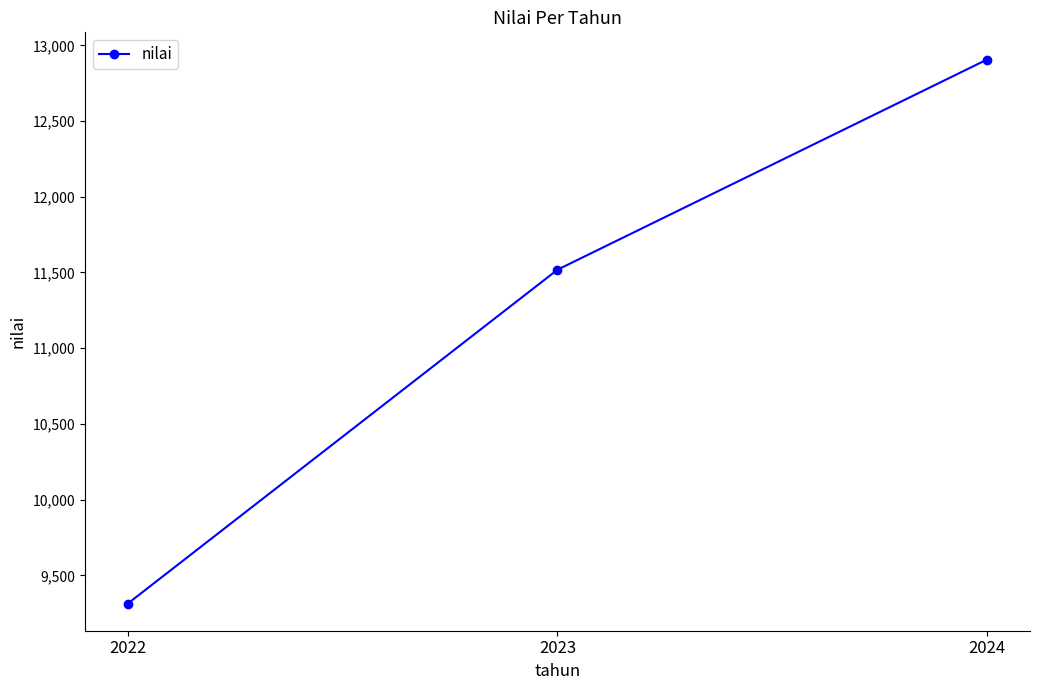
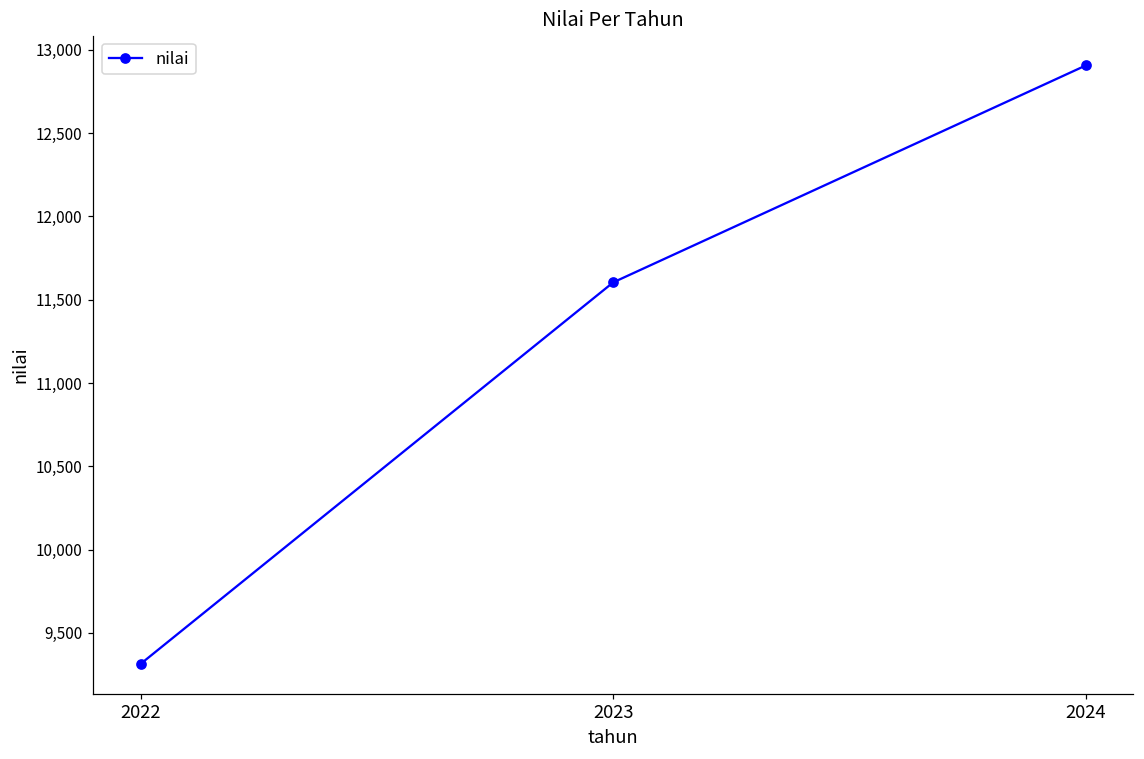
2023: 11,520 -> 11,600
